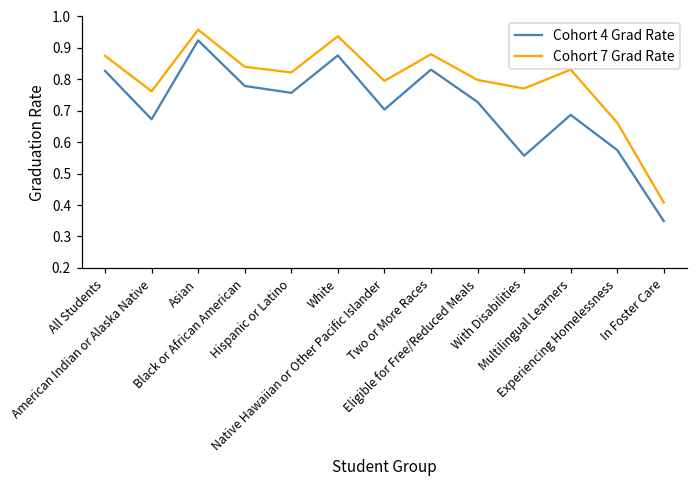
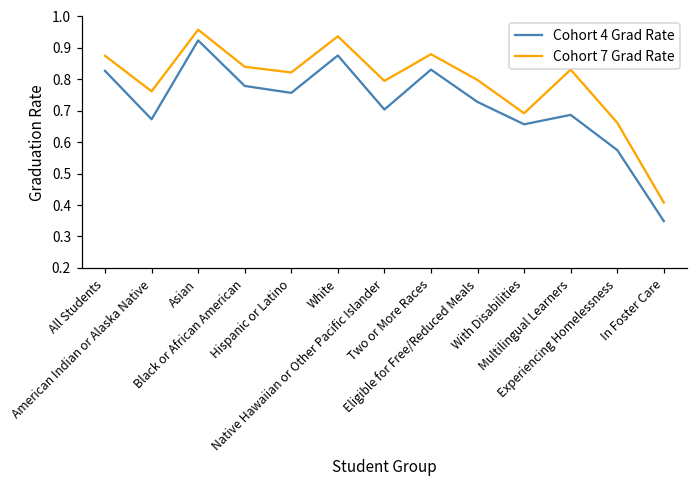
Cohort 4 Grad Rate, With Disabilities: 0.56 -> 0.66
Cohort 7 Grad Rate, With Disabilities: 0.77 -> 0.69
